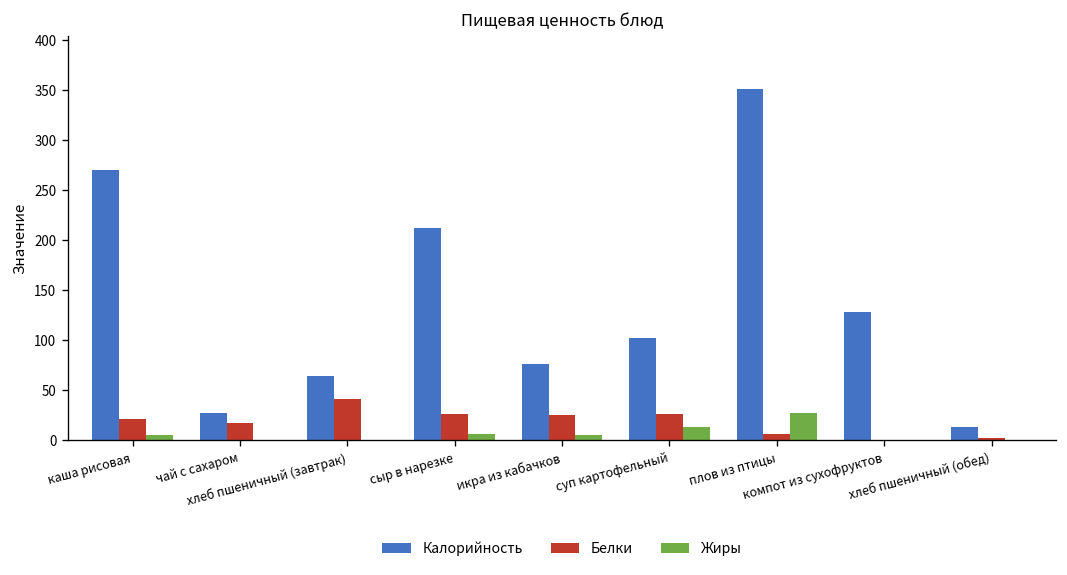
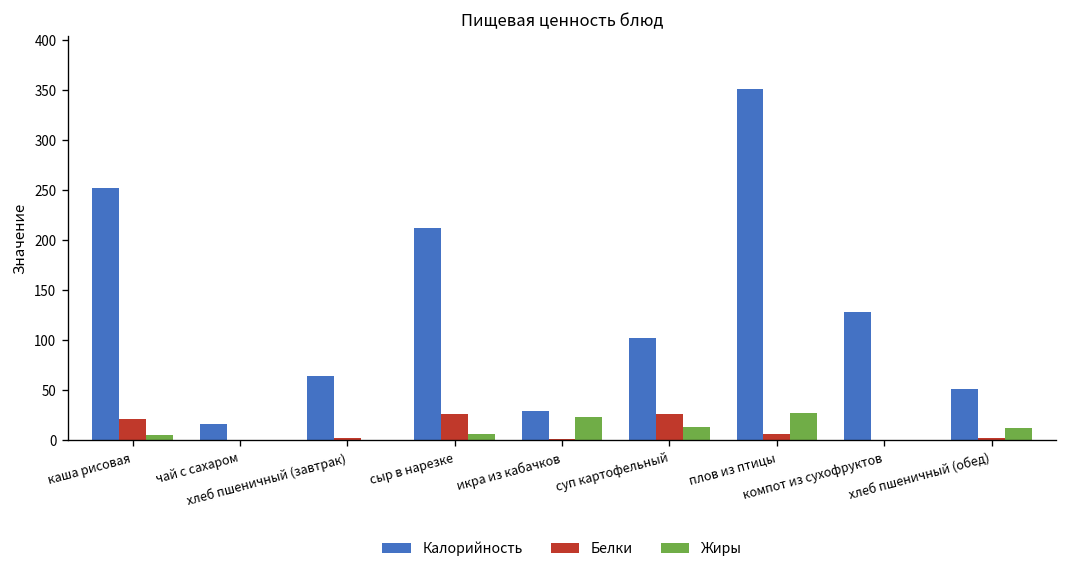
Калорийность, каша рисовая: 270 -> 250
Калорийность, чай с сахаром: 30 -> 20
Белки, чай с сахаром: 20 -> 0
Белки, хлеб пшеничный (завтрак): 40 -> 0
Калорийность, икра из кабачков: 80 -> 30
Белки, икра из кабачков: 30 -> 0
Жиры, икра из кабачков: 10 -> 20
Калорийность, хлеб пшеничный (обед): 10 -> 50
Жиры, хлеб пшеничный (обед): 0 -> 10
